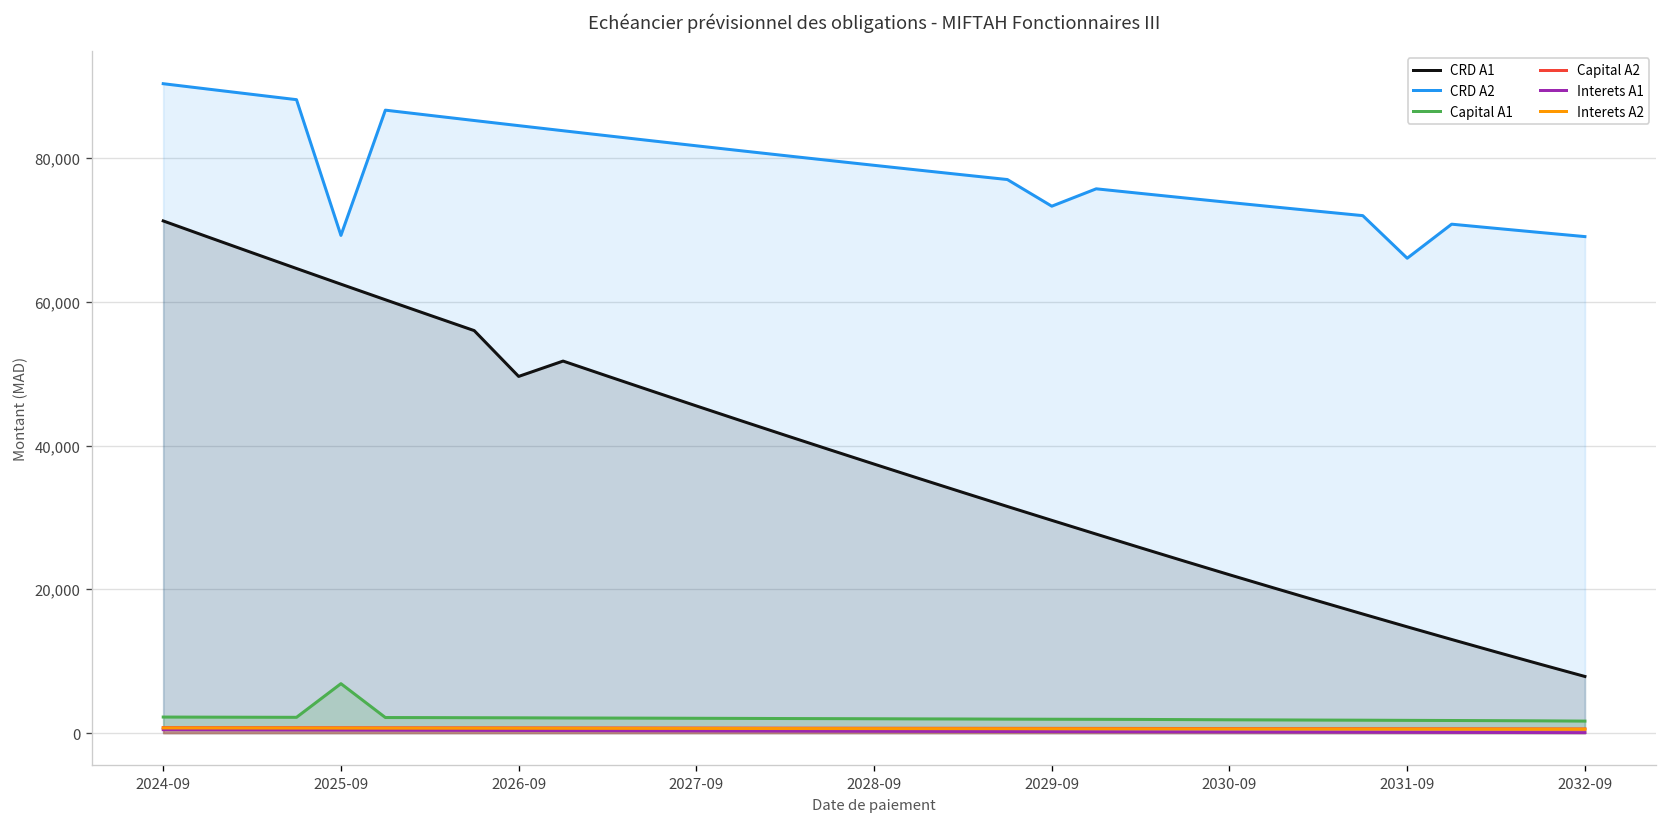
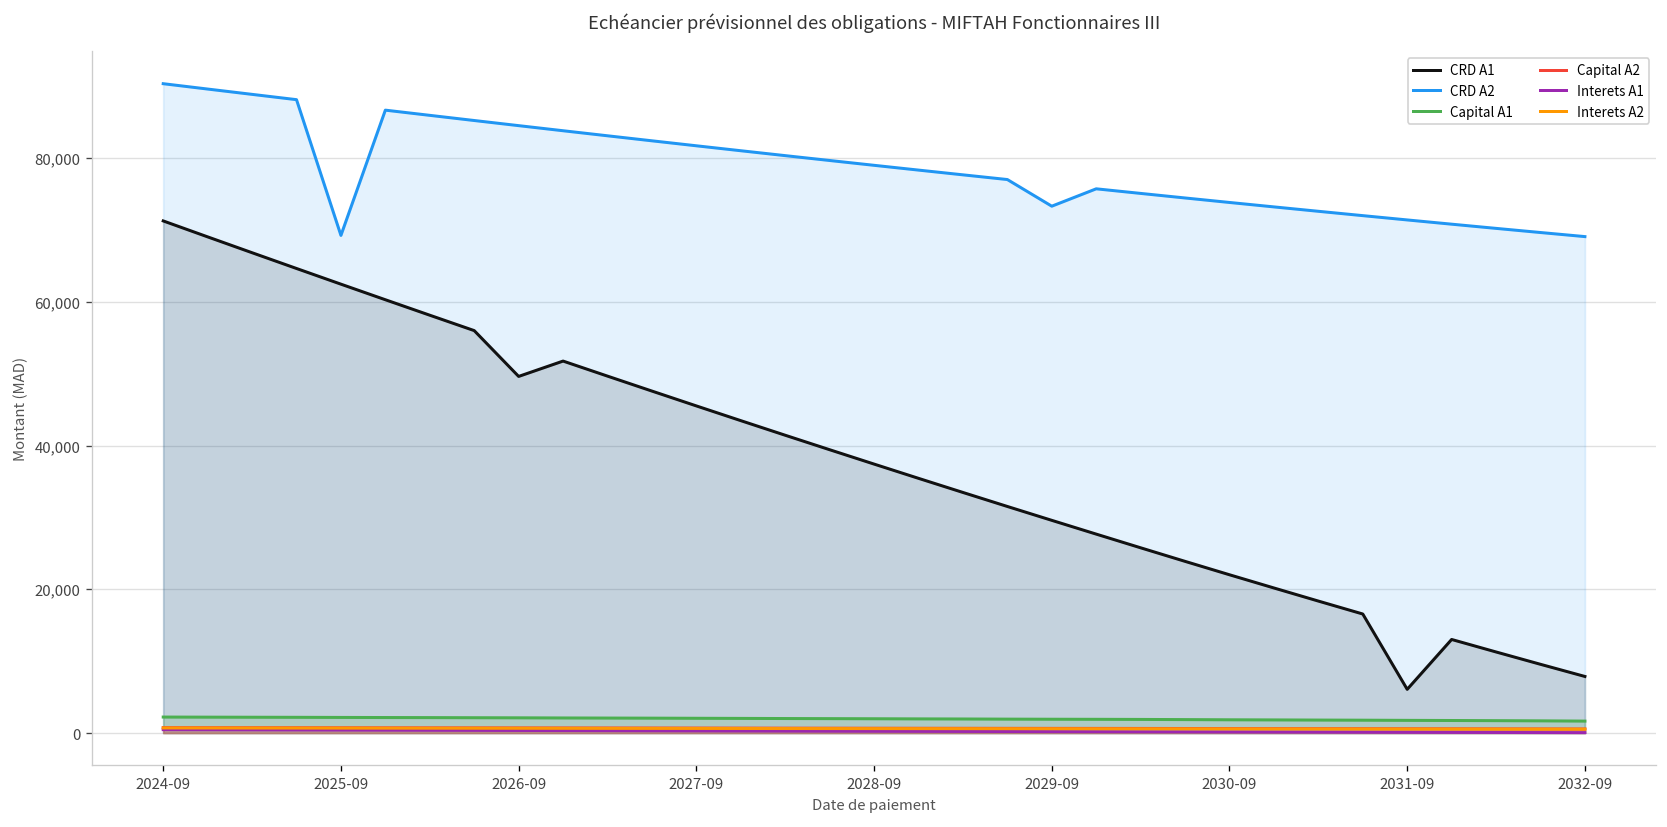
Capital A1, 2025-09: 7,000 -> 2,000
CRD A1, 2031-09: 15,000 -> 6,000
CRD A2, 2031-09: 66,000 -> 71,000
